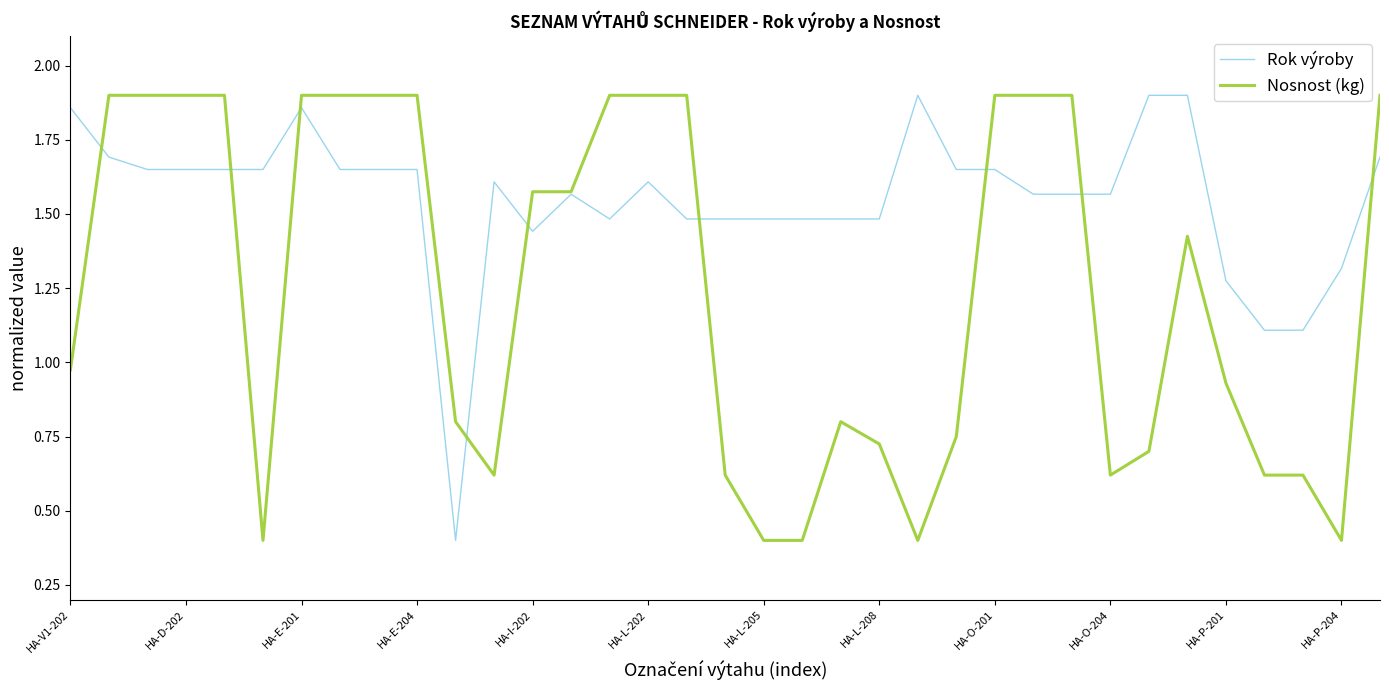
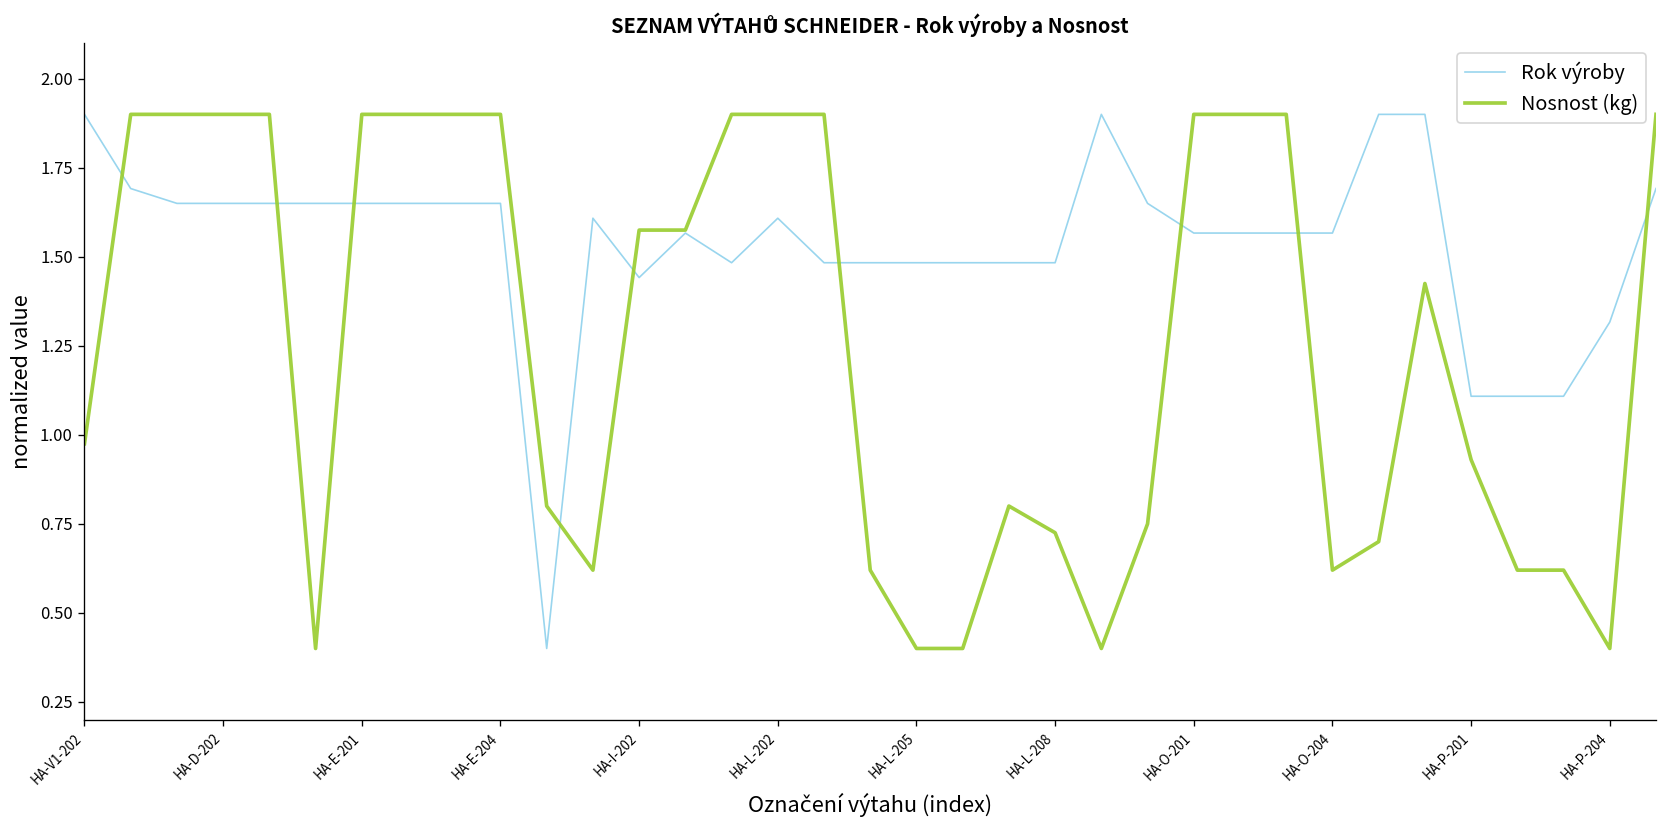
Rok výroby, HA-V1-202: 1.86 -> 1.90
Rok výroby, HA-E-201: 1.86 -> 1.65
Rok výroby, HA-O-201: 1.65 -> 1.57
Rok výroby, HA-P-201: 1.28 -> 1.11
